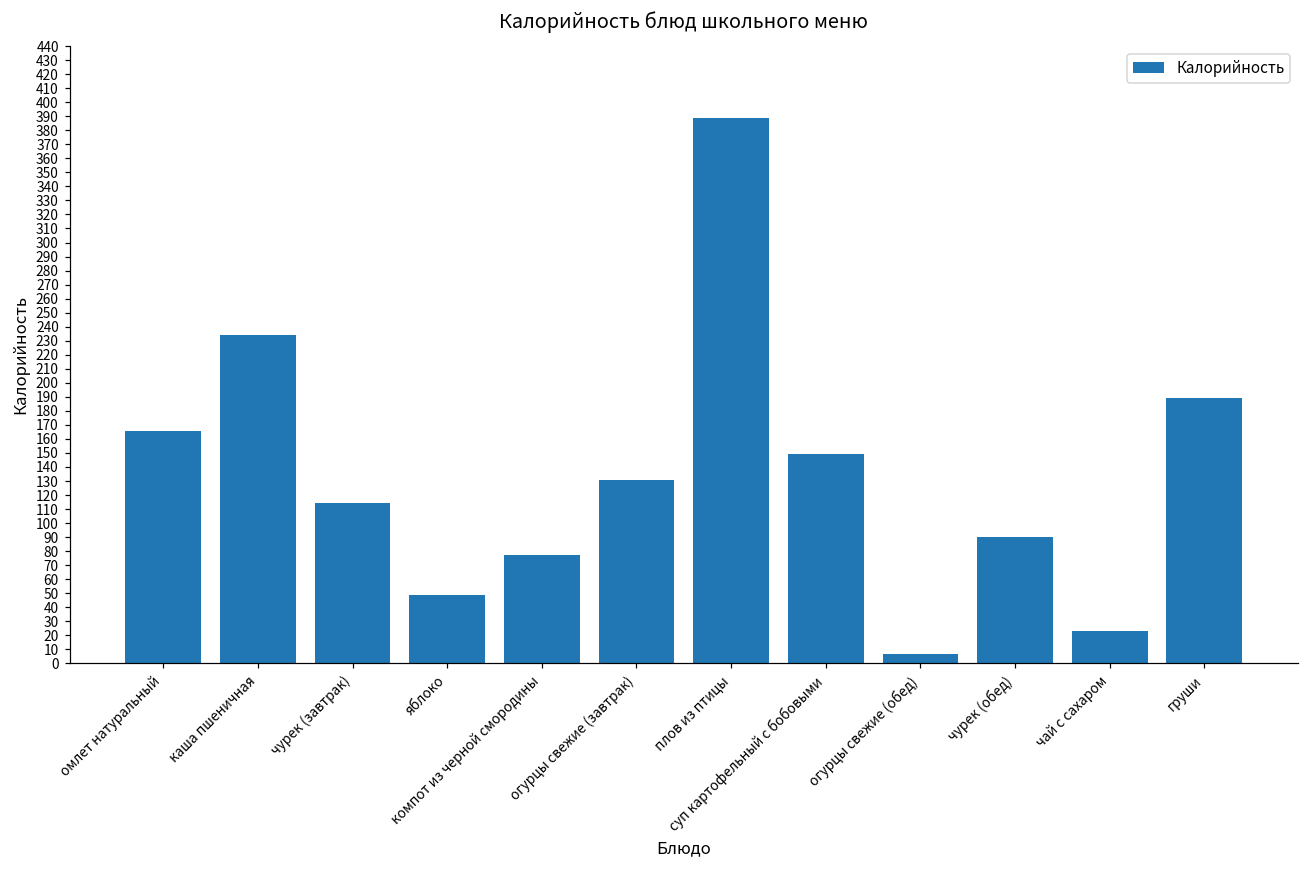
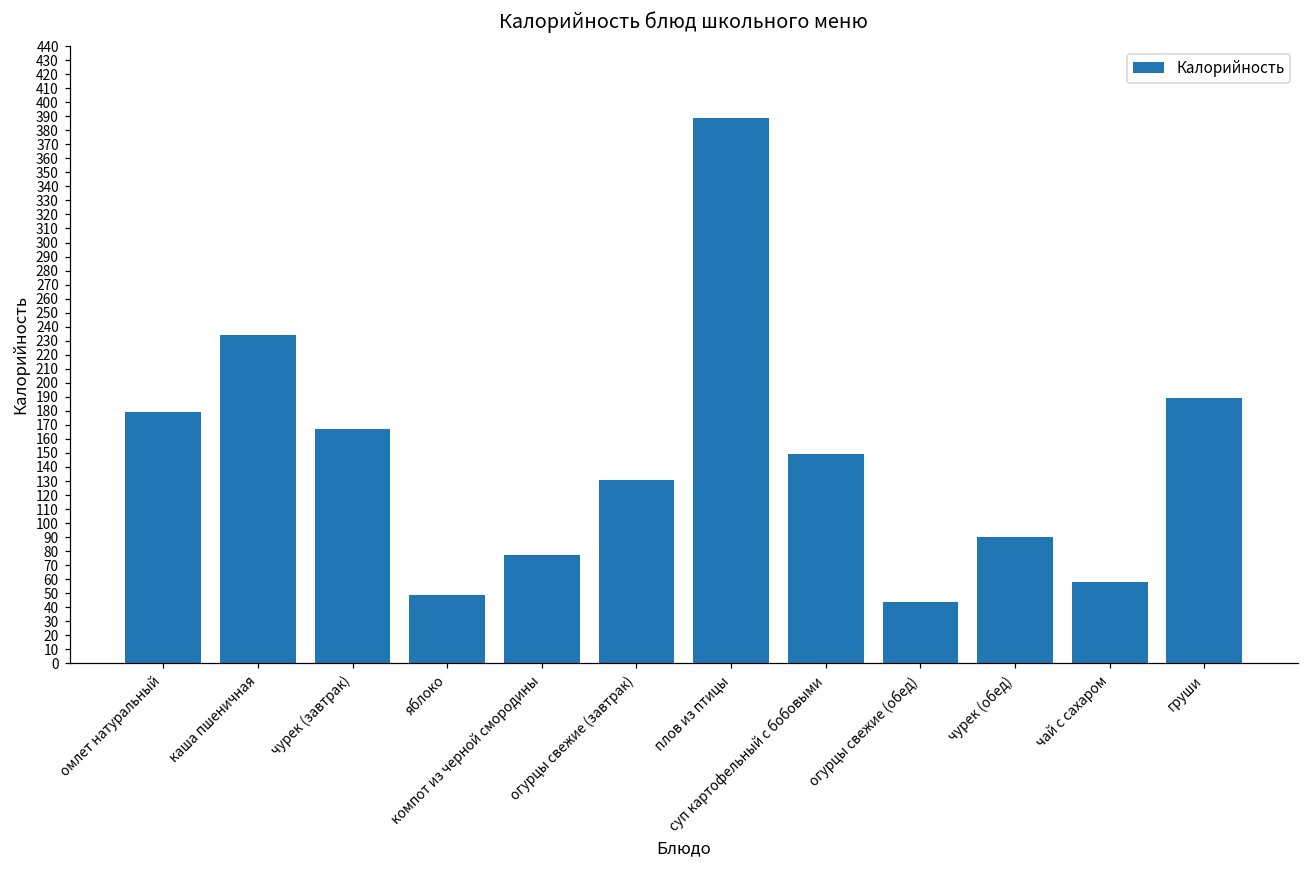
омлет натуральный: 166 -> 179
чурек (завтрак): 114 -> 167
огурцы свежие (обед): 7 -> 44
чай с сахаром: 23 -> 58
